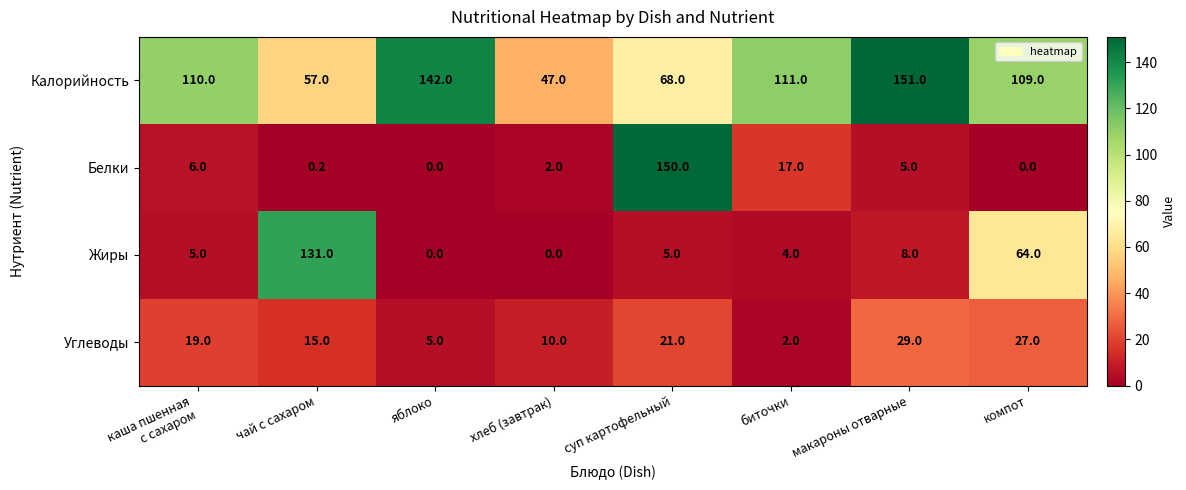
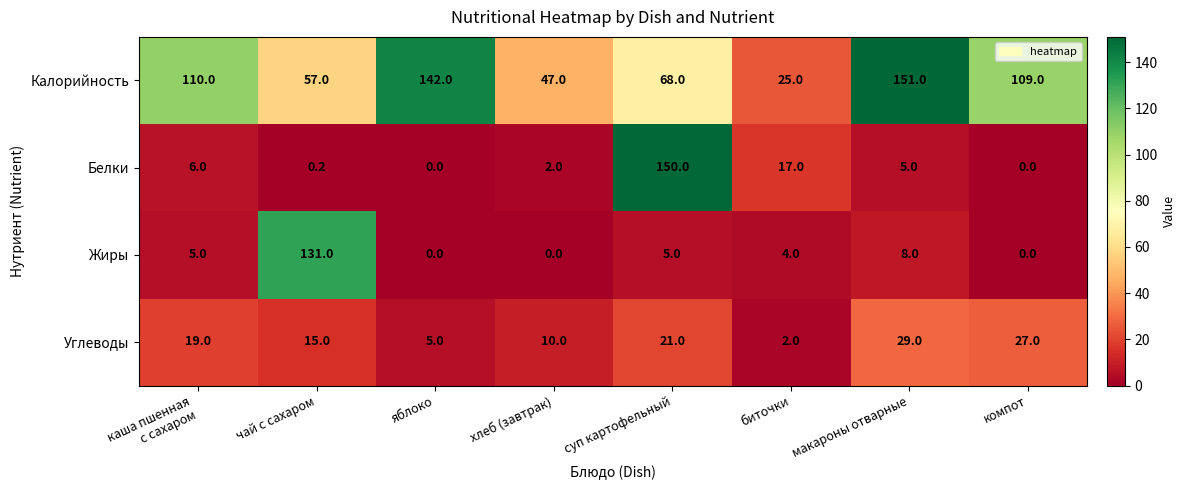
Калорийность, биточки: 111.0 -> 25.0
Жиры, компот: 64.0 -> 0.0
